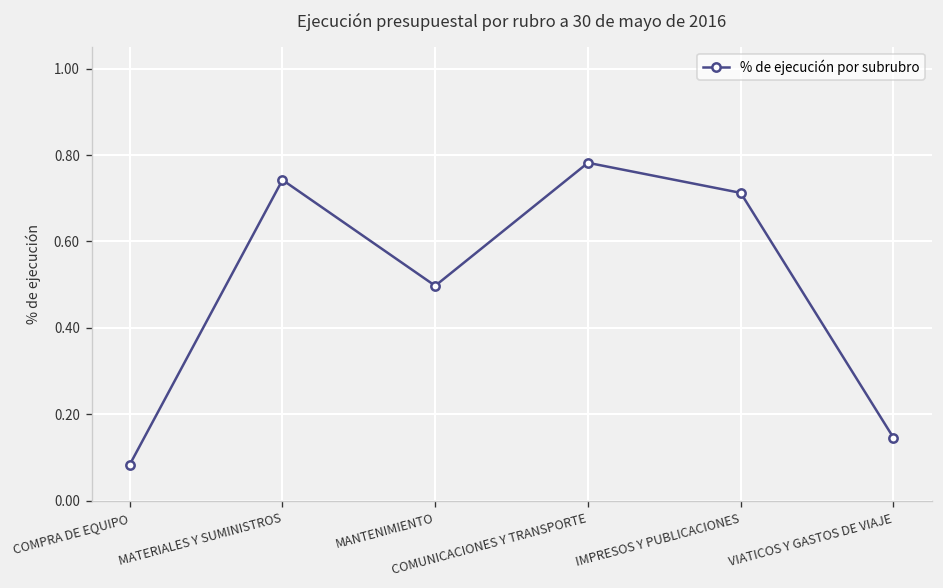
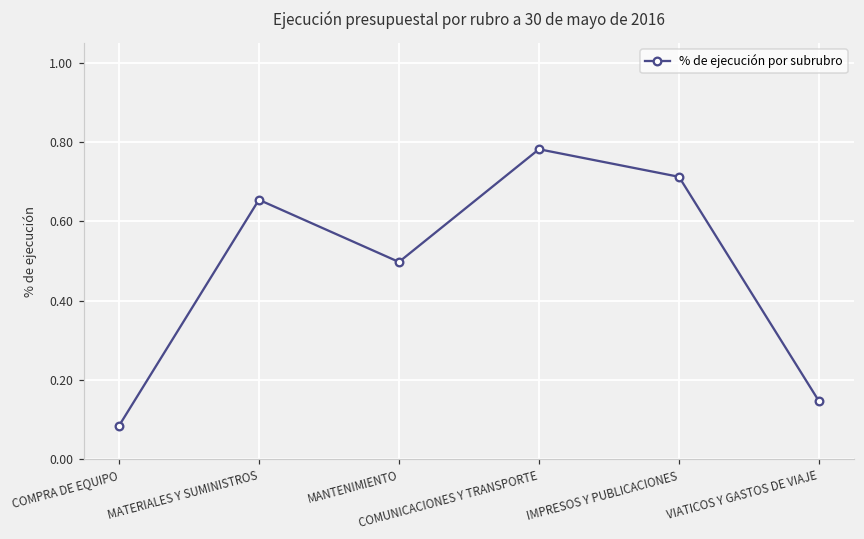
MATERIALES Y SUMINISTROS: 0.74 -> 0.65
